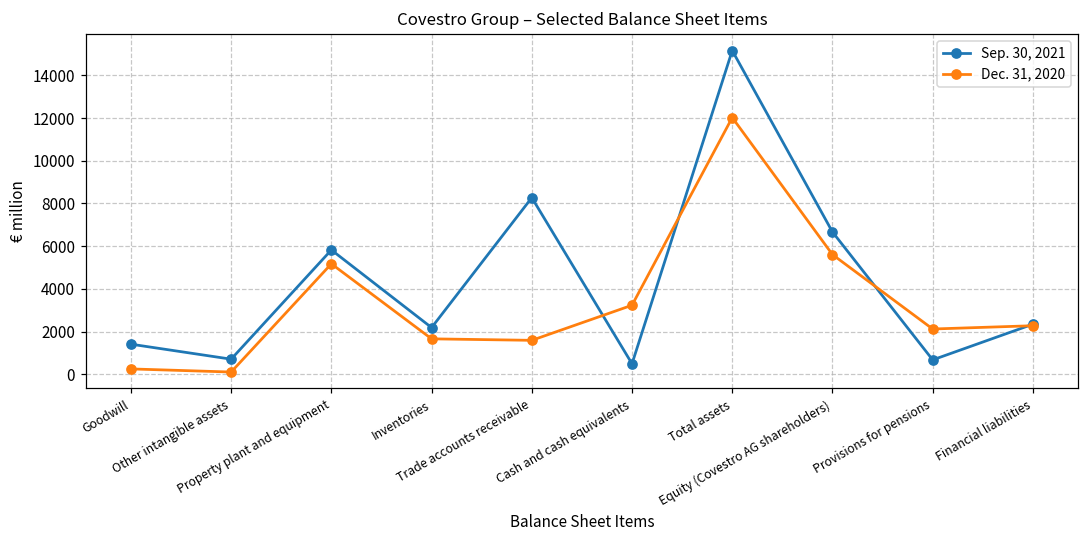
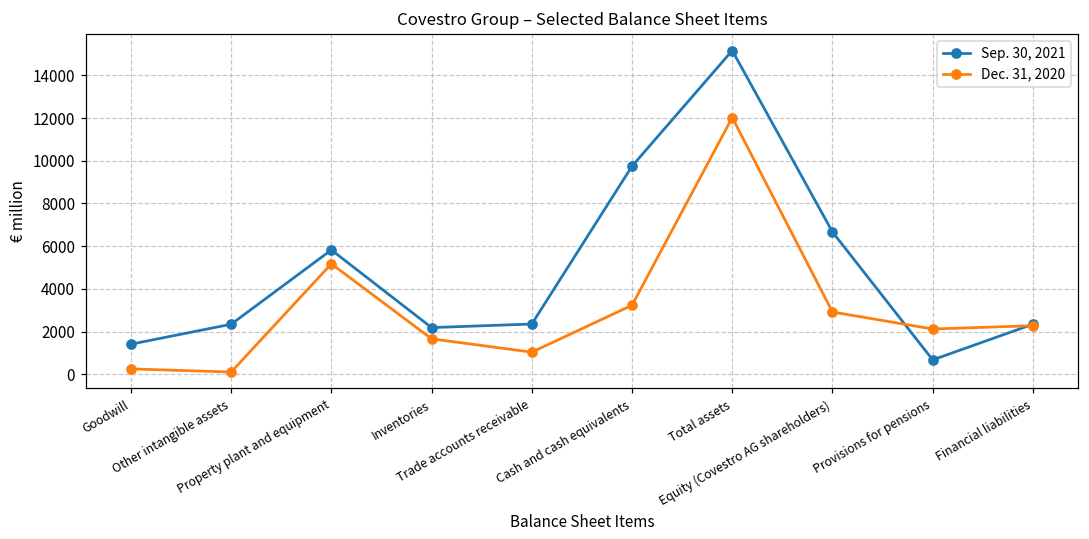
Sep. 30, 2021, Other intangible assets: 700 -> 2300
Sep. 30, 2021, Trade accounts receivable: 8300 -> 2400
Dec. 31, 2020, Trade accounts receivable: 1600 -> 1000
Sep. 30, 2021, Cash and cash equivalents: 500 -> 9700
Dec. 31, 2020, Equity (Covestro AG shareholders): 5600 -> 2900
